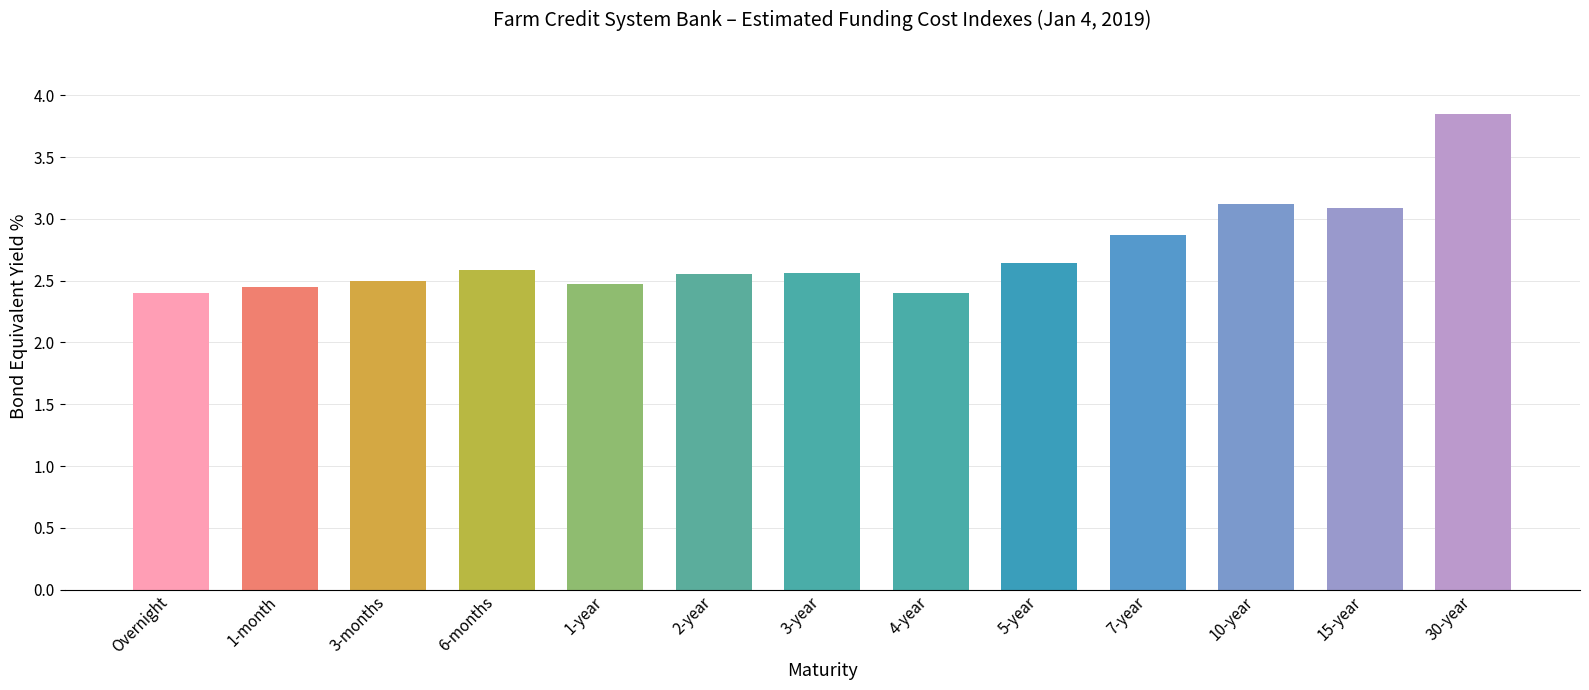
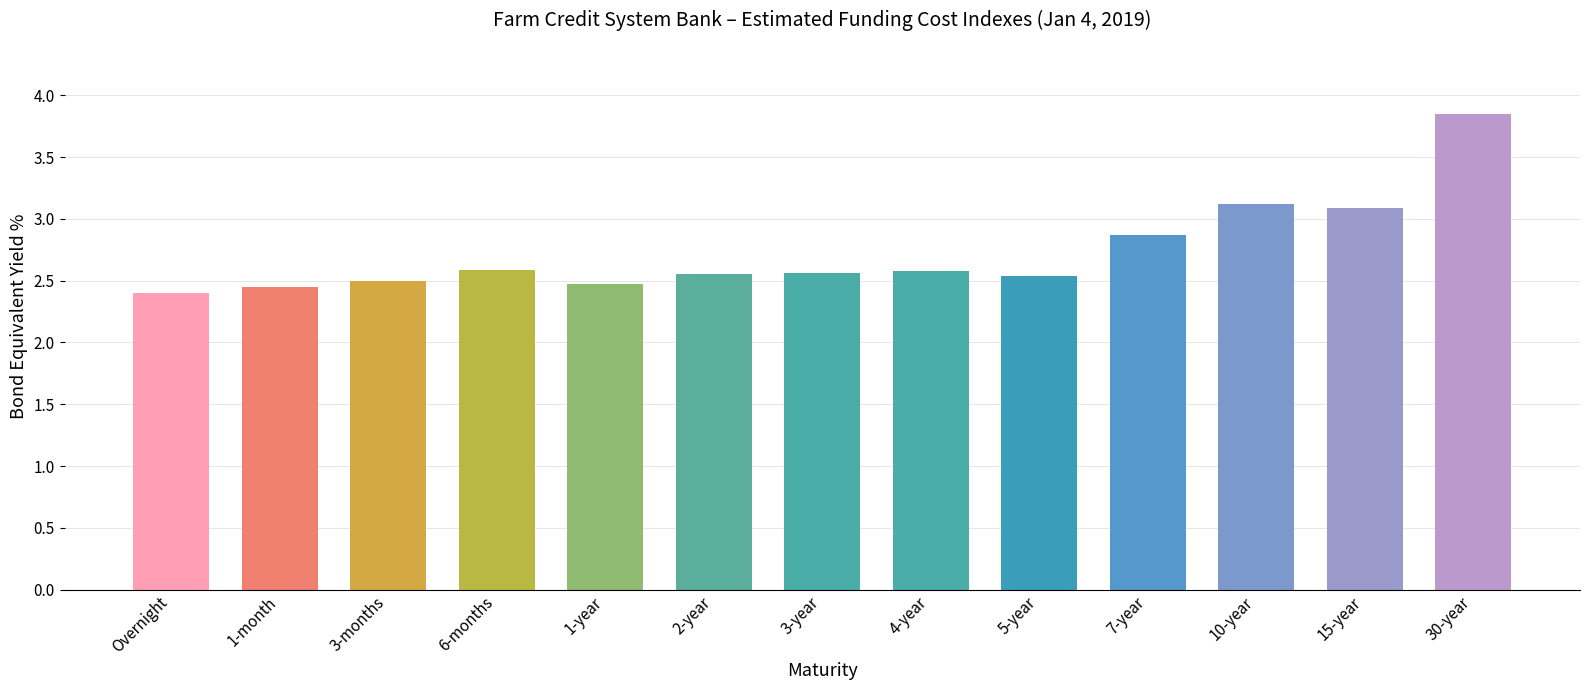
4-year: 2.40 -> 2.58
5-year: 2.64 -> 2.54
